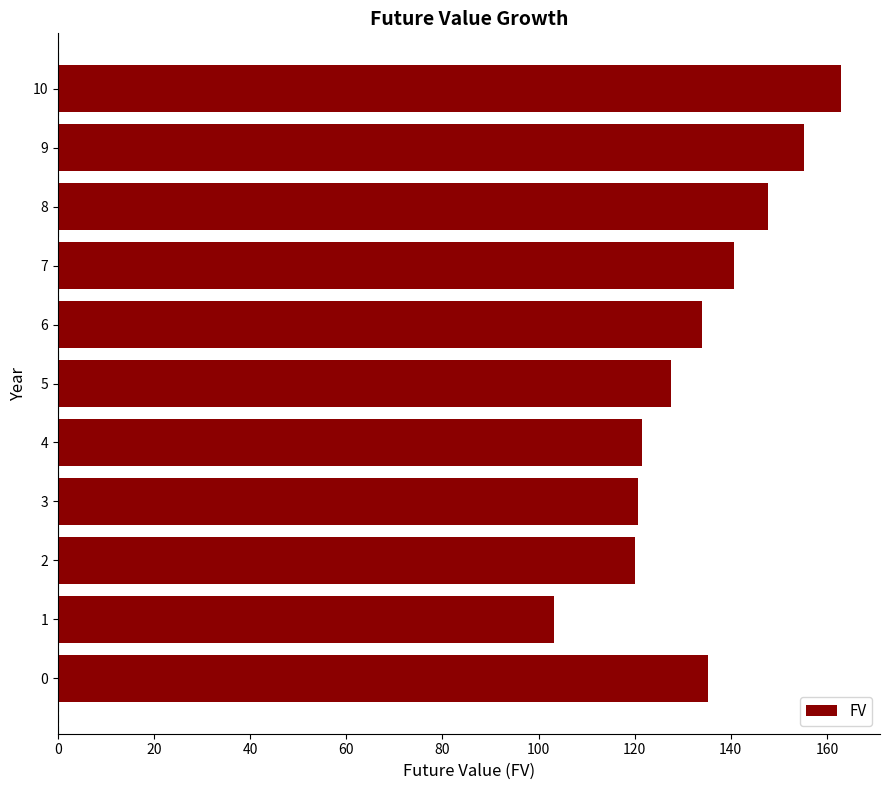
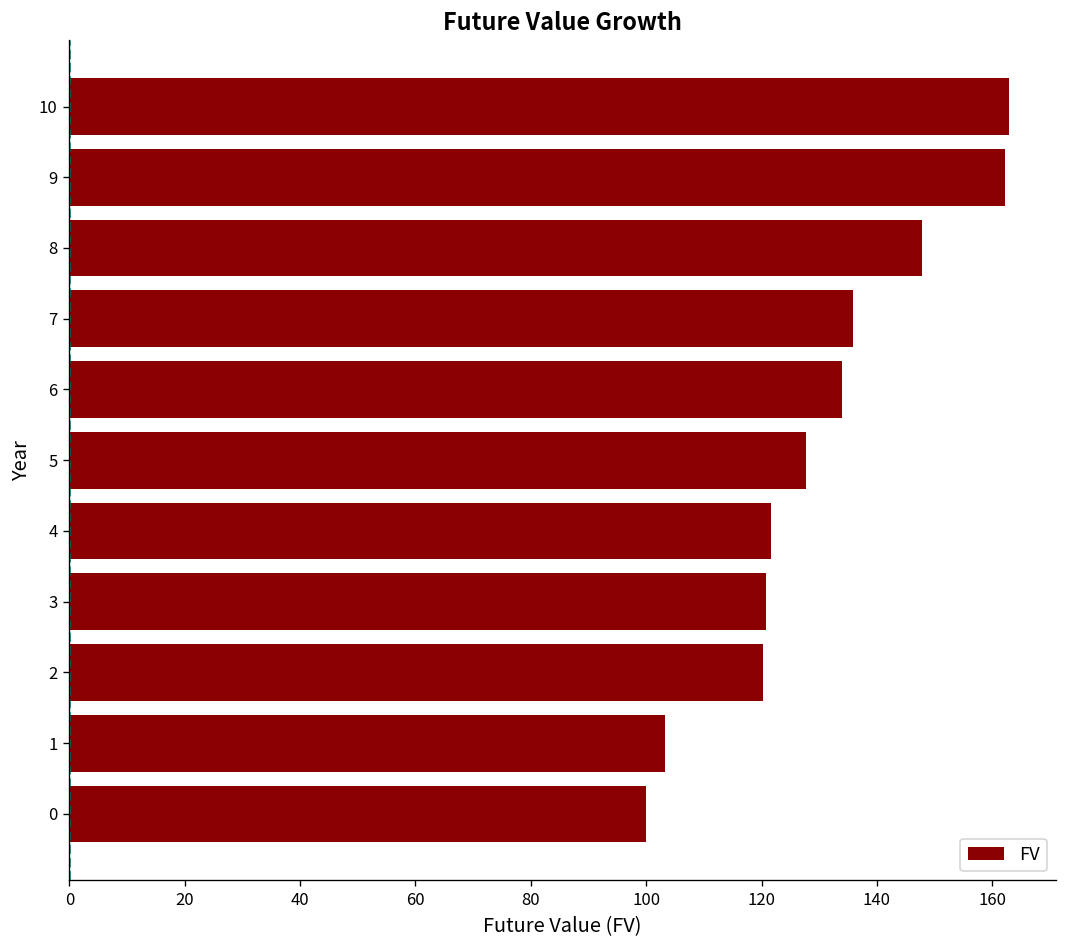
9: 155 -> 162
7: 141 -> 136
0: 135 -> 100
